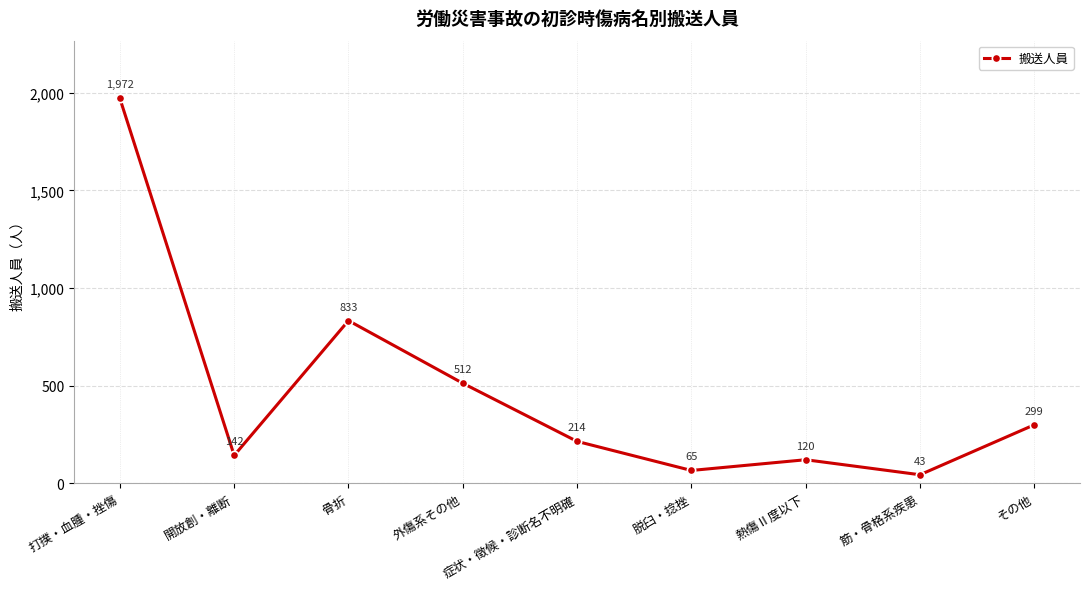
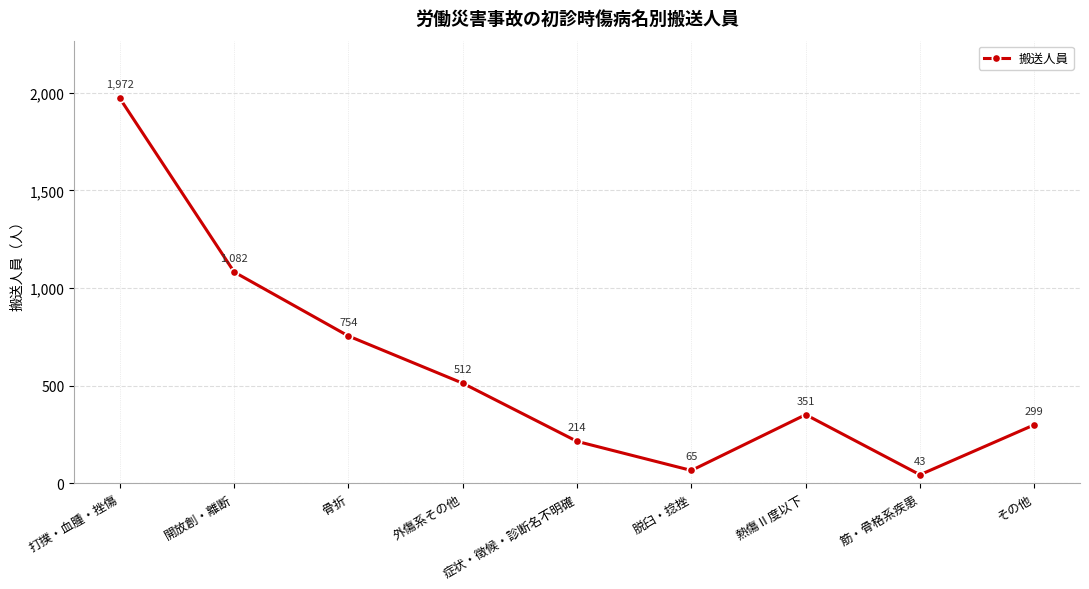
開放創・離断: 142 -> 1,082
骨折: 833 -> 754
熱傷Ⅱ度以下: 120 -> 351
